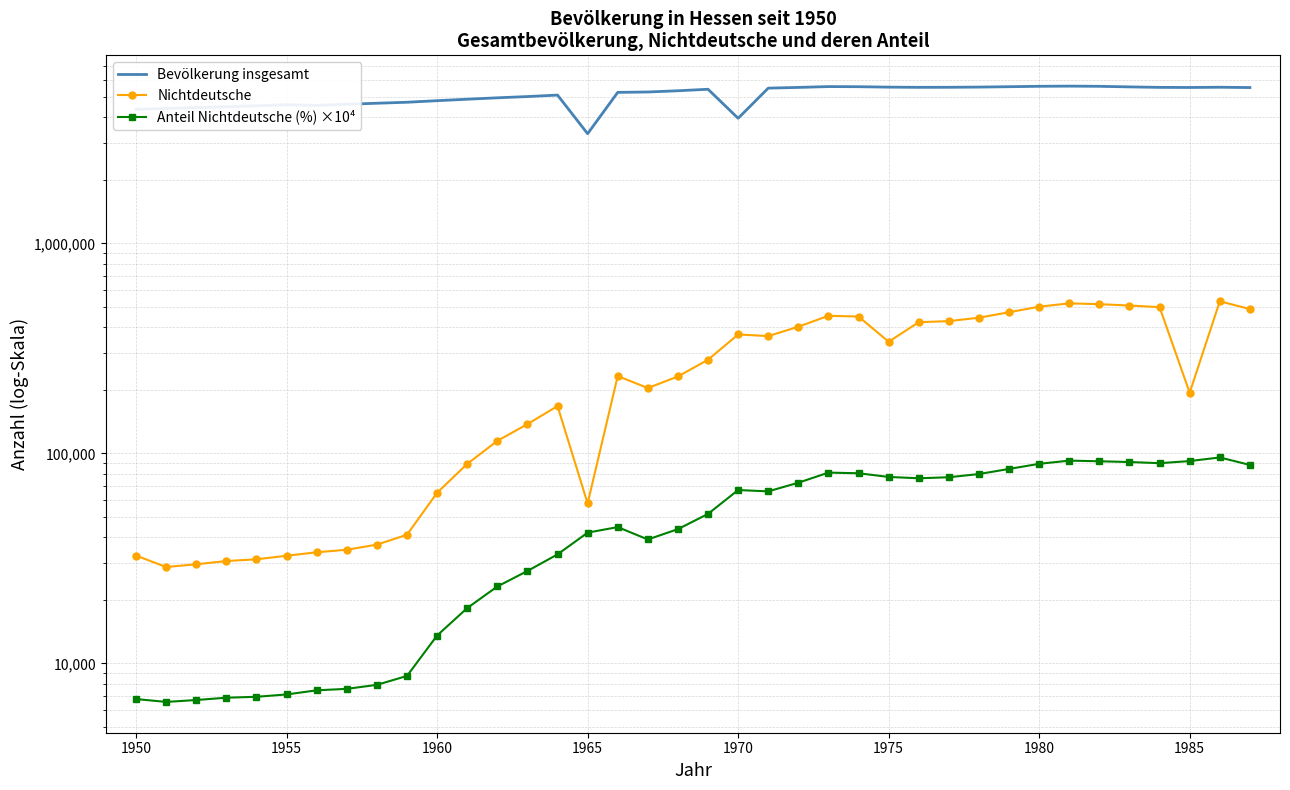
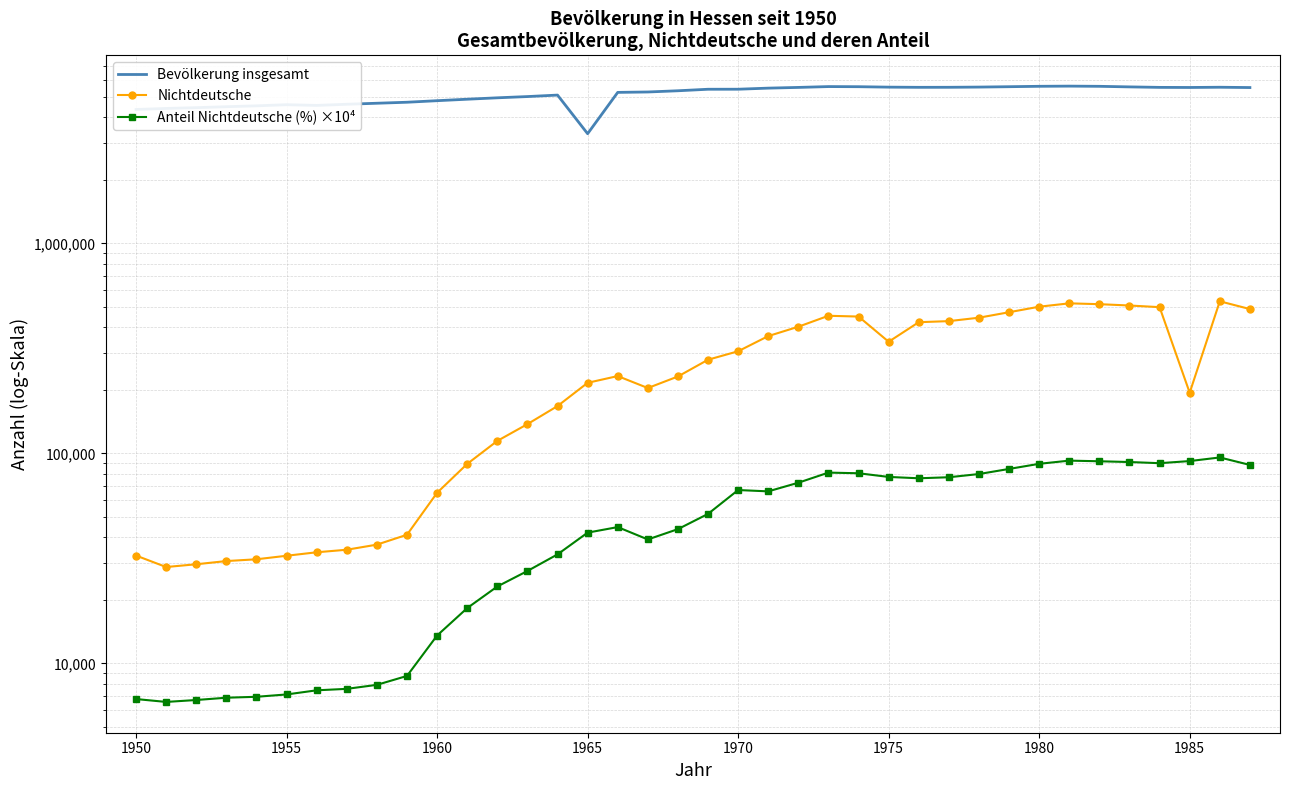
Nichtdeutsche, 1965: 58,000 -> 220,000
Bevölkerung insgesamt, 1970: 3,900,000 -> 5,400,000
Nichtdeutsche, 1970: 370,000 -> 310,000
